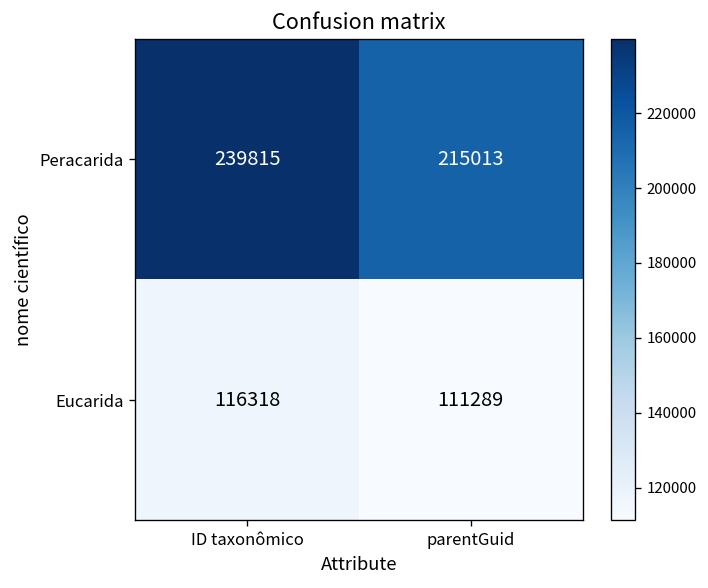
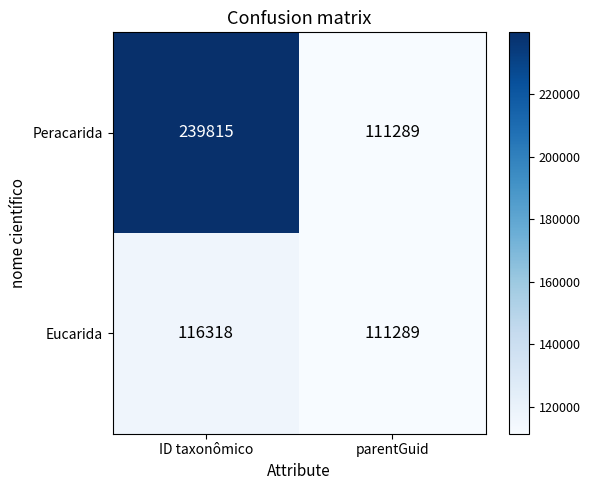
Peracarida, parentGuid: 215013 -> 111289
